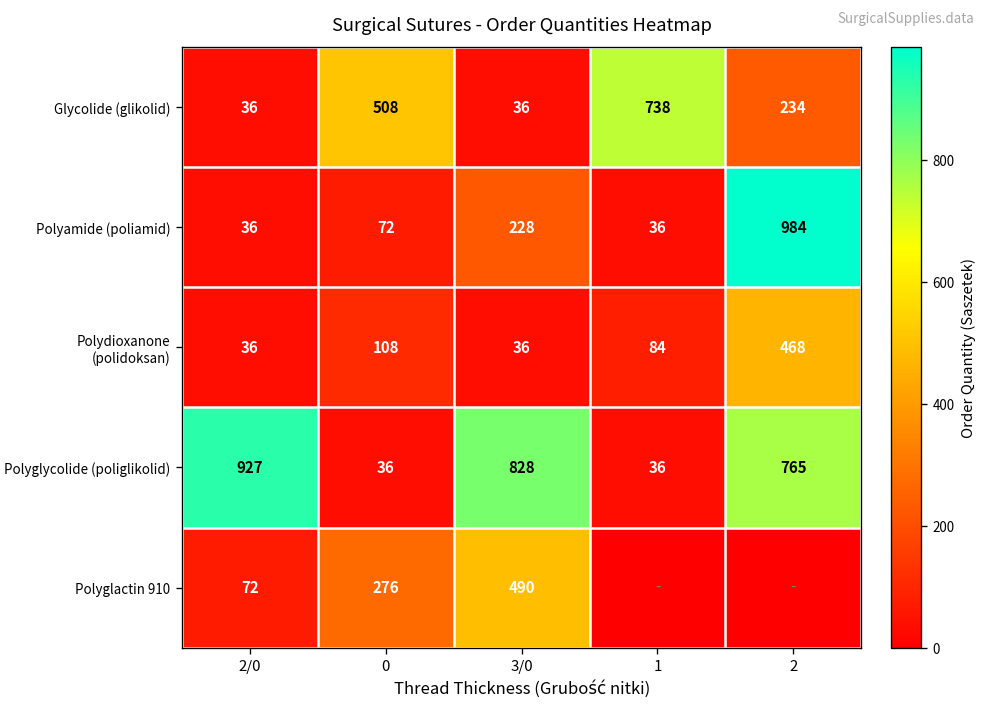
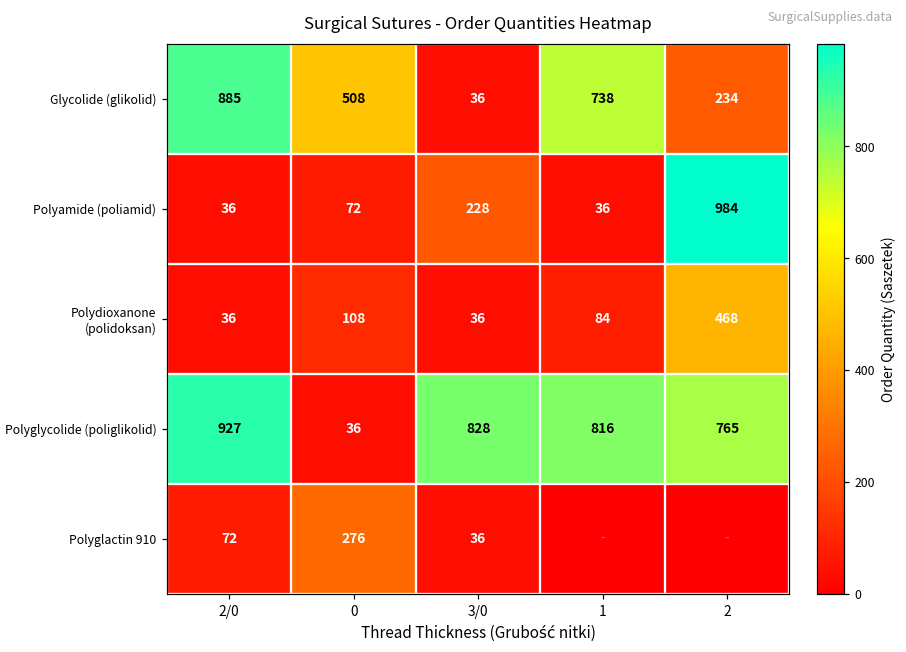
Glycolide (glikolid), 2/0: 36 -> 885
Polyglycolide (poliglikolid), 1: 36 -> 816
Polyglactin 910, 3/0: 490 -> 36
